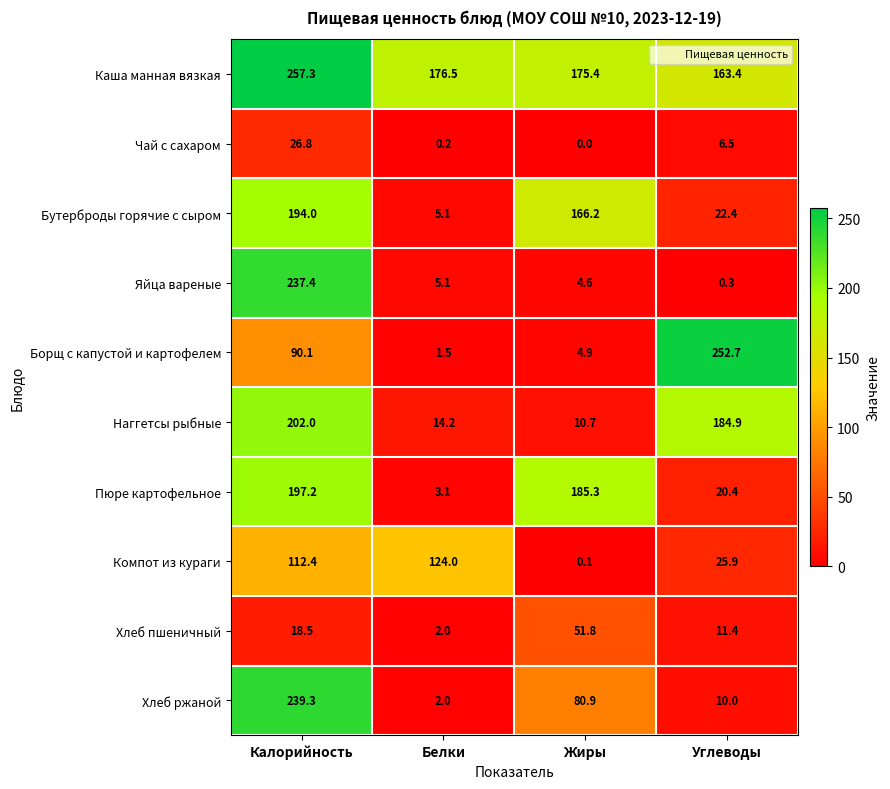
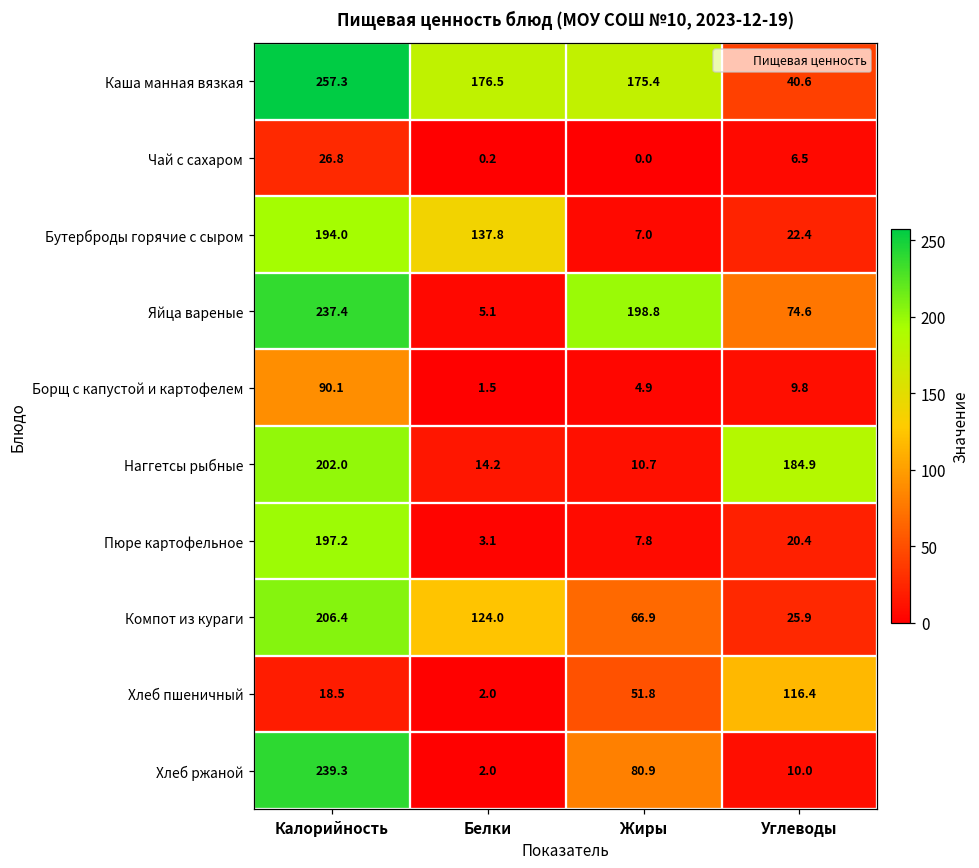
Каша манная вязкая, Углеводы: 163.4 -> 40.6
Бутерброды горячие с сыром, Белки: 5.1 -> 137.8
Бутерброды горячие с сыром, Жиры: 166.2 -> 7.0
Яйца вареные, Жиры: 4.6 -> 198.8
Яйца вареные, Углеводы: 0.3 -> 74.6
Борщ с капустой и картофелем, Углеводы: 252.7 -> 9.8
Пюре картофельное, Жиры: 185.3 -> 7.8
Компот из кураги, Калорийность: 112.4 -> 206.4
Компот из кураги, Жиры: 0.1 -> 66.9
Хлеб пшеничный, Углеводы: 11.4 -> 116.4
